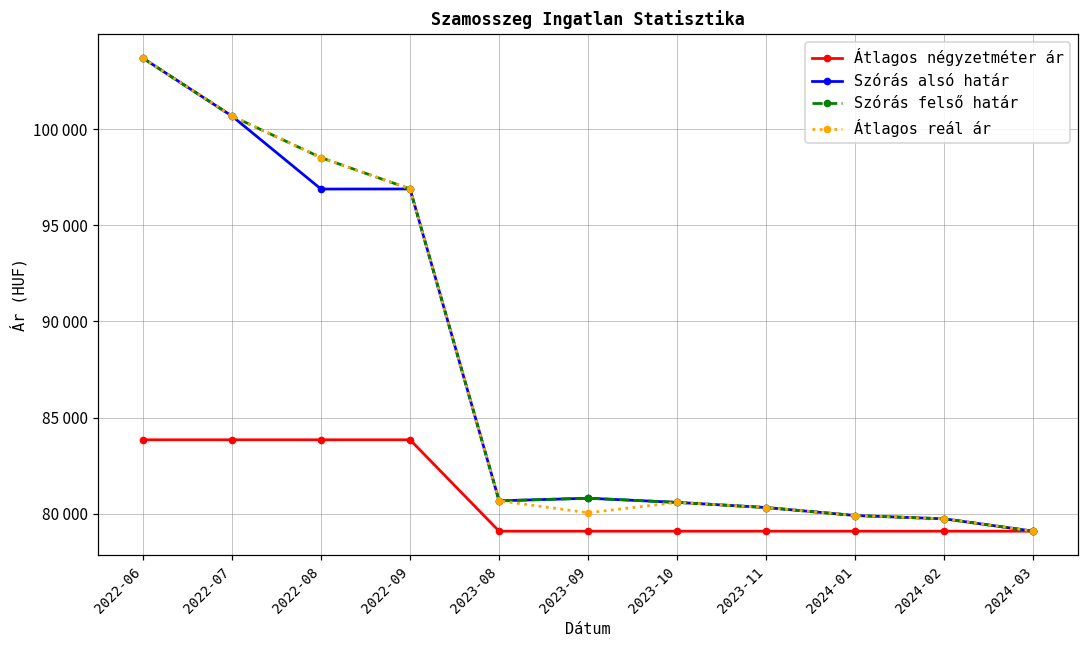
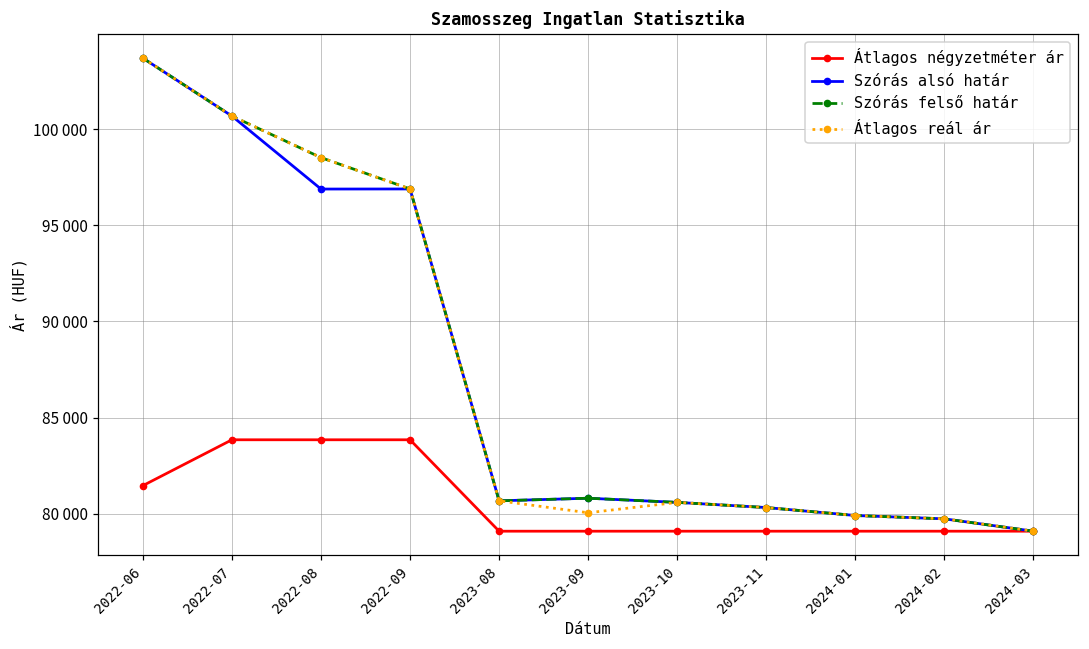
Átlagos négyzetméter ár, 2022-06: 83800 -> 81500
